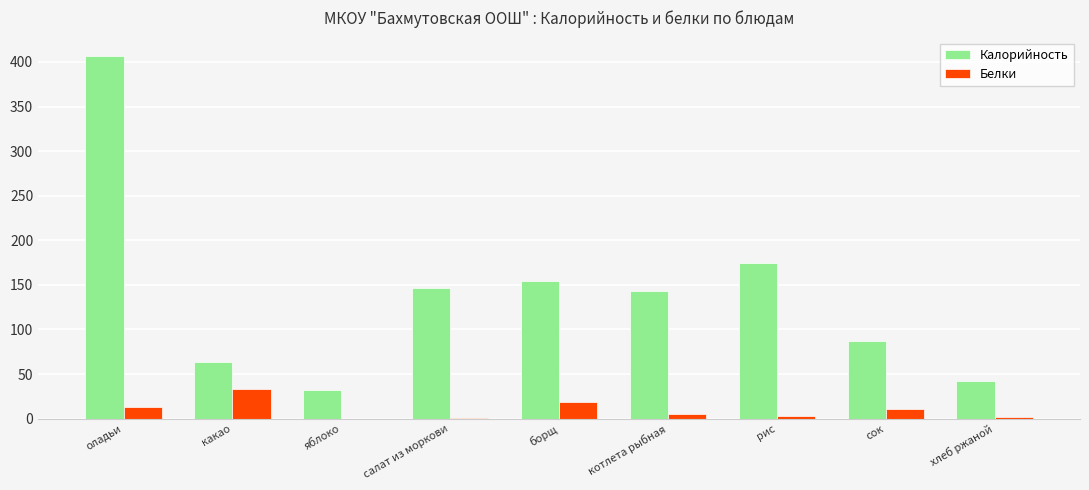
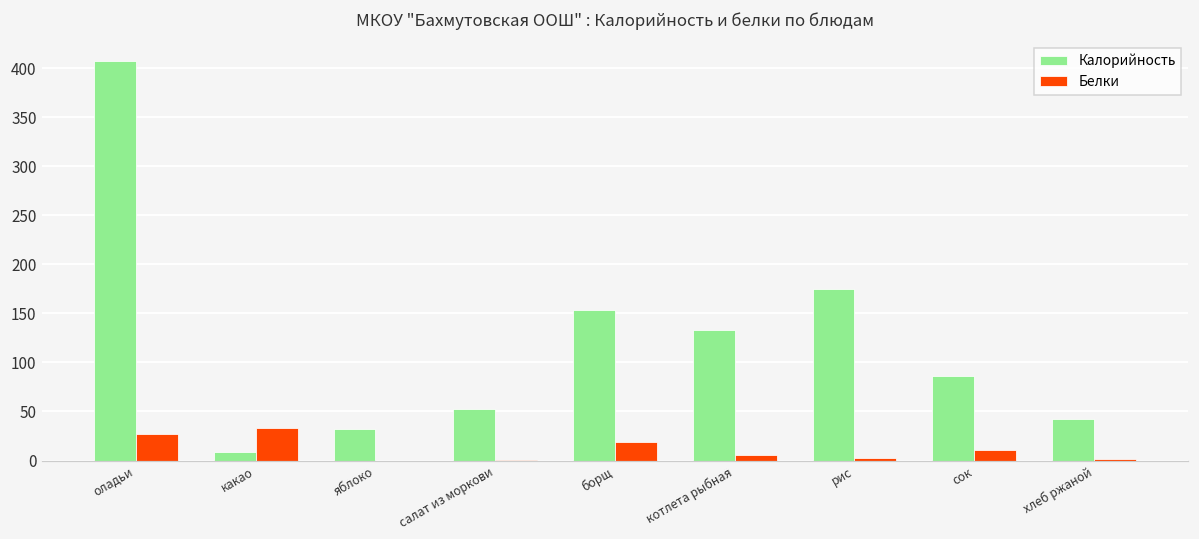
Белки, оладьи: 10 -> 30
Калорийность, какао: 60 -> 10
Калорийность, салат из моркови: 150 -> 50
Калорийность, котлета рыбная: 140 -> 130
